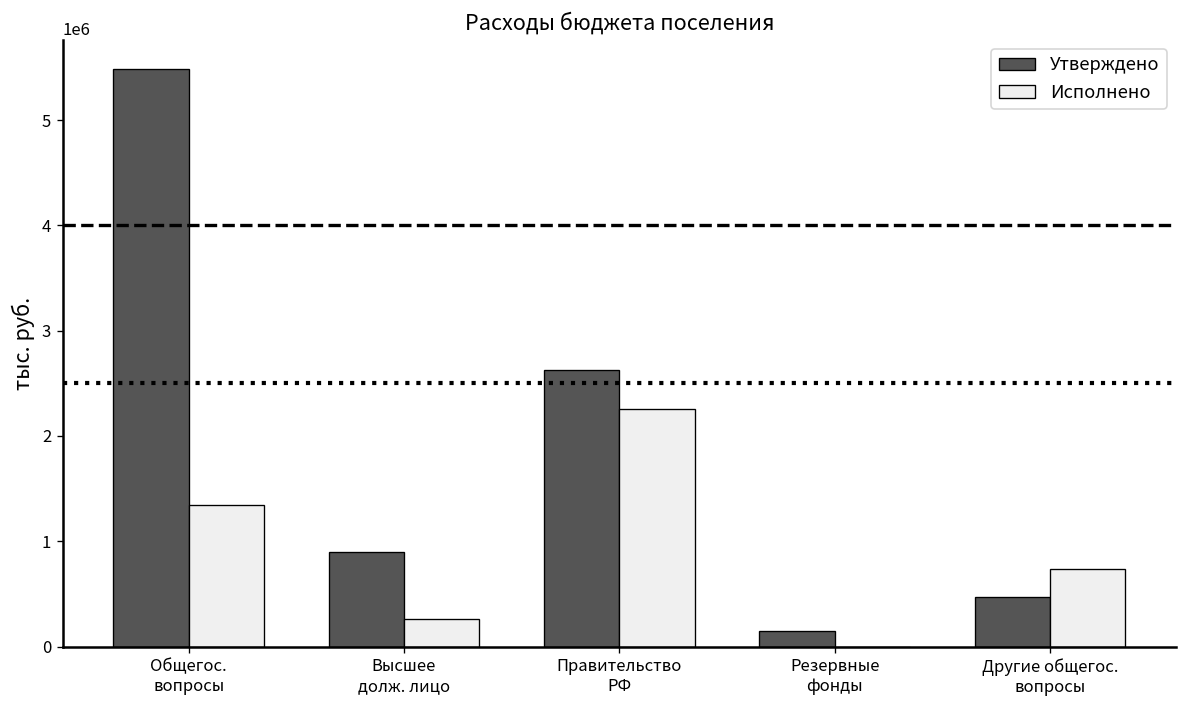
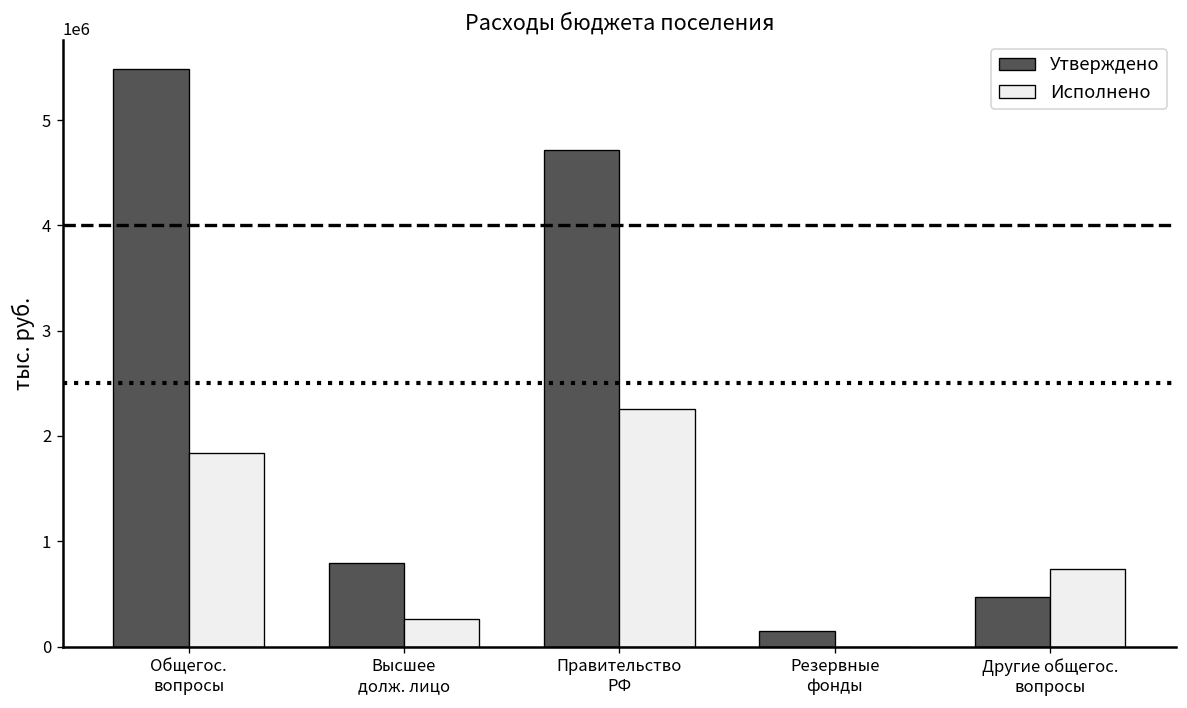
Исполнено, Общегос. вопросы: 1300000 -> 1800000
Утверждено, Высшее долж. лицо: 900000 -> 800000
Утверждено, Правительство РФ: 2600000 -> 4700000
